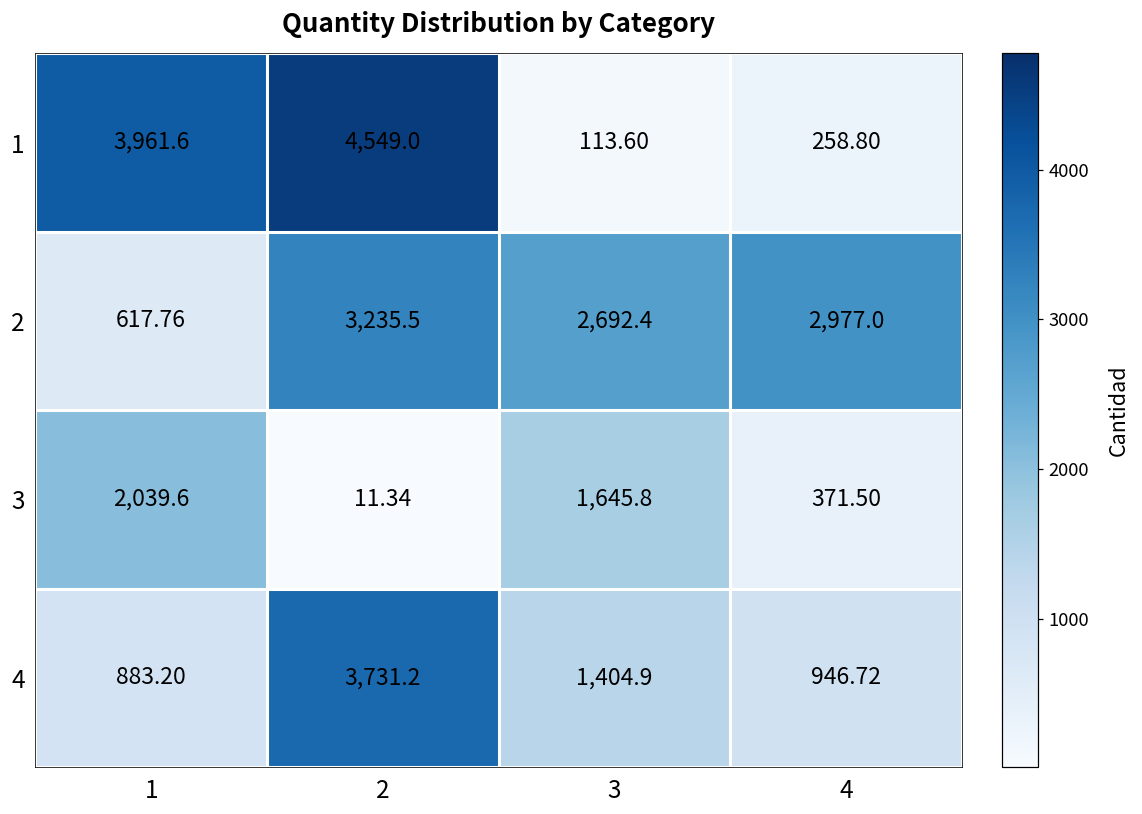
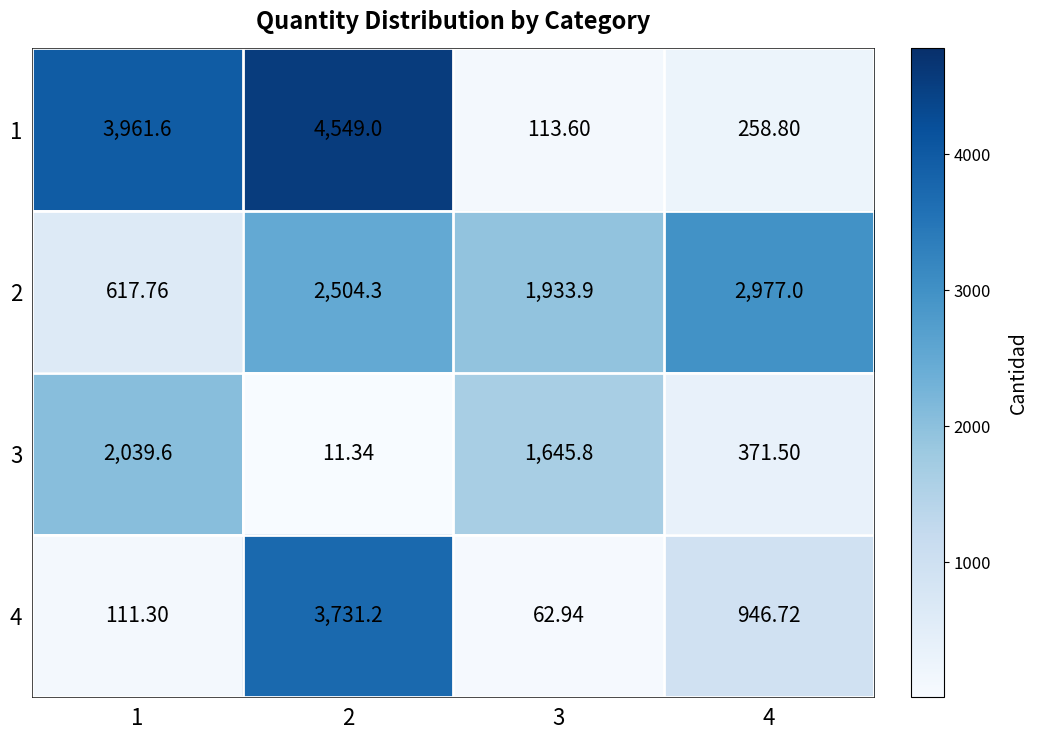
2, 2: 3,235.5 -> 2,504.3
2, 3: 2,692.4 -> 1,933.9
4, 1: 883.20 -> 111.30
4, 3: 1,404.9 -> 62.94
